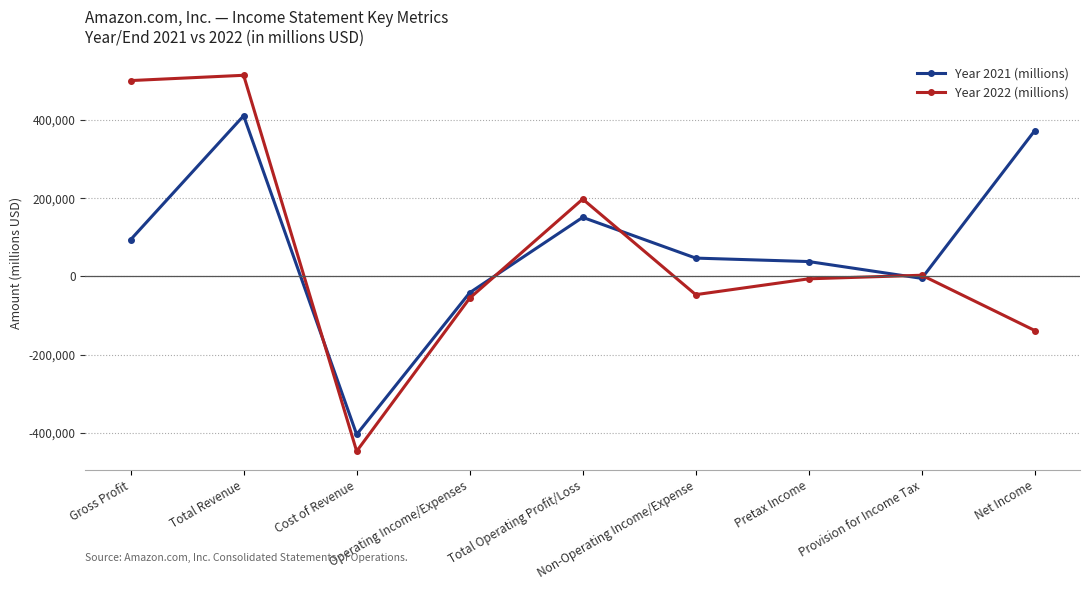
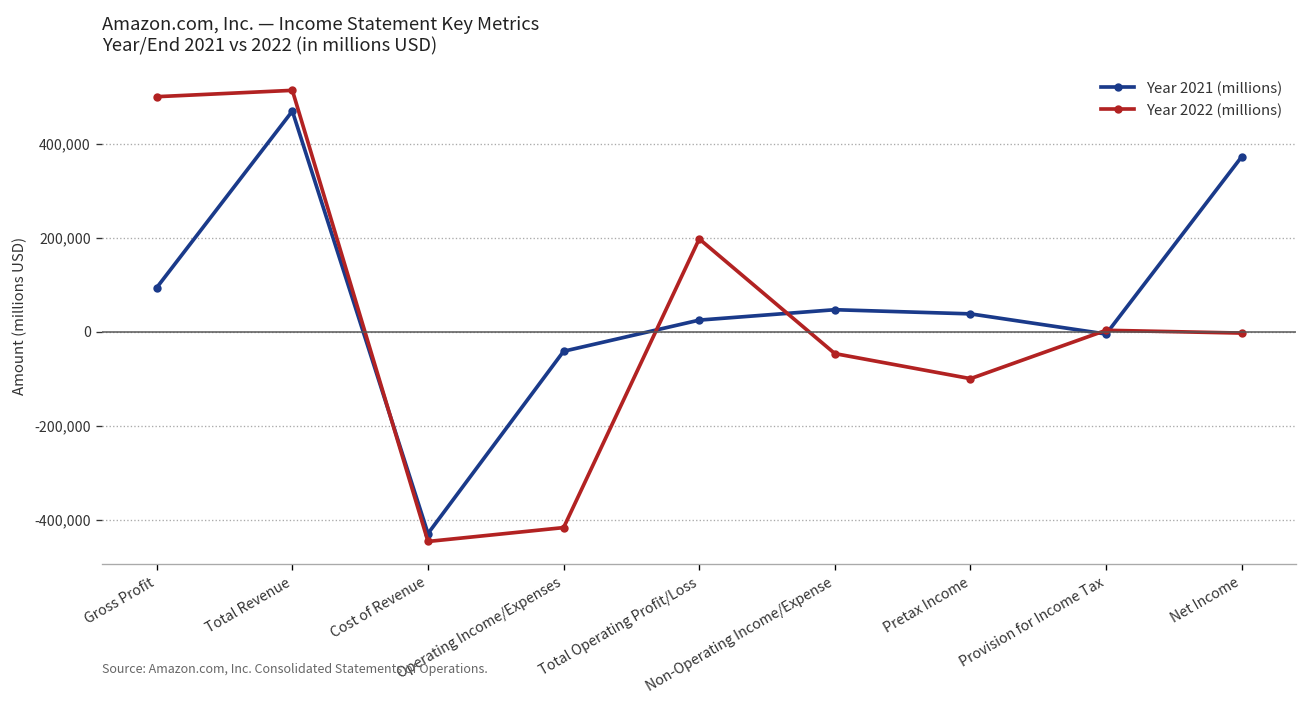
Year 2021 (millions), Total Revenue: 410,000 -> 470,000
Year 2021 (millions), Cost of Revenue: -400,000 -> -430,000
Year 2022 (millions), Operating Income/Expenses: -60,000 -> -420,000
Year 2021 (millions), Total Operating Profit/Loss: 150,000 -> 20,000
Year 2022 (millions), Pretax Income: -10,000 -> -100,000
Year 2022 (millions), Net Income: -140,000 -> 0
